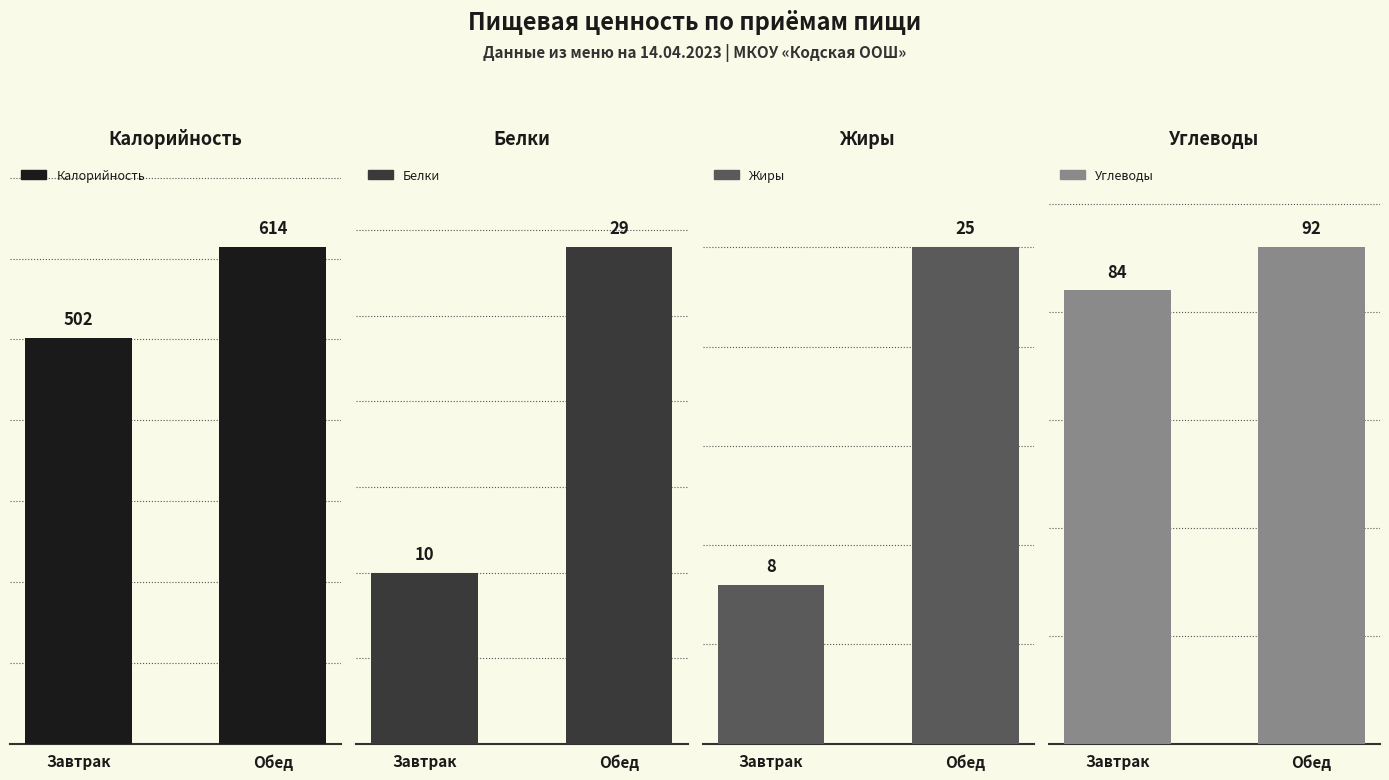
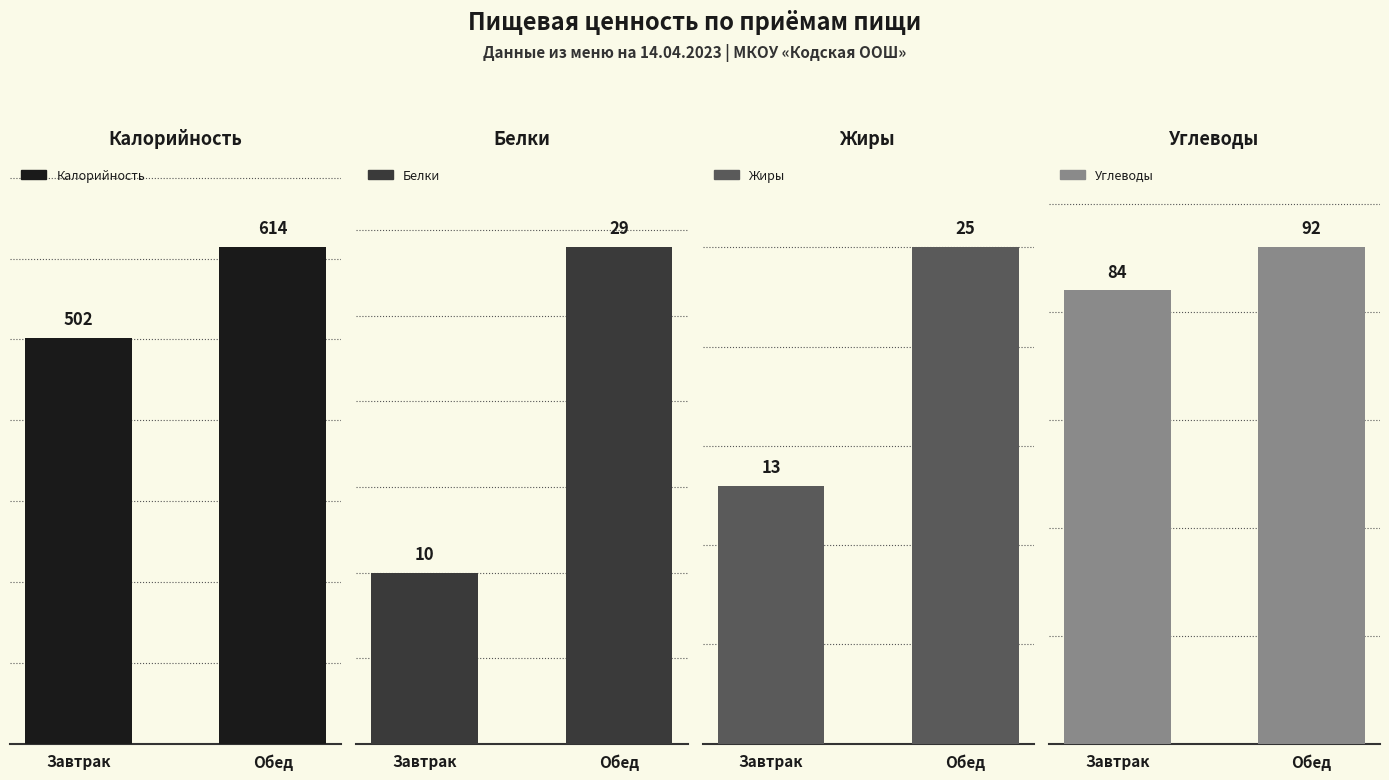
Жиры, Завтрак: 8 -> 13
